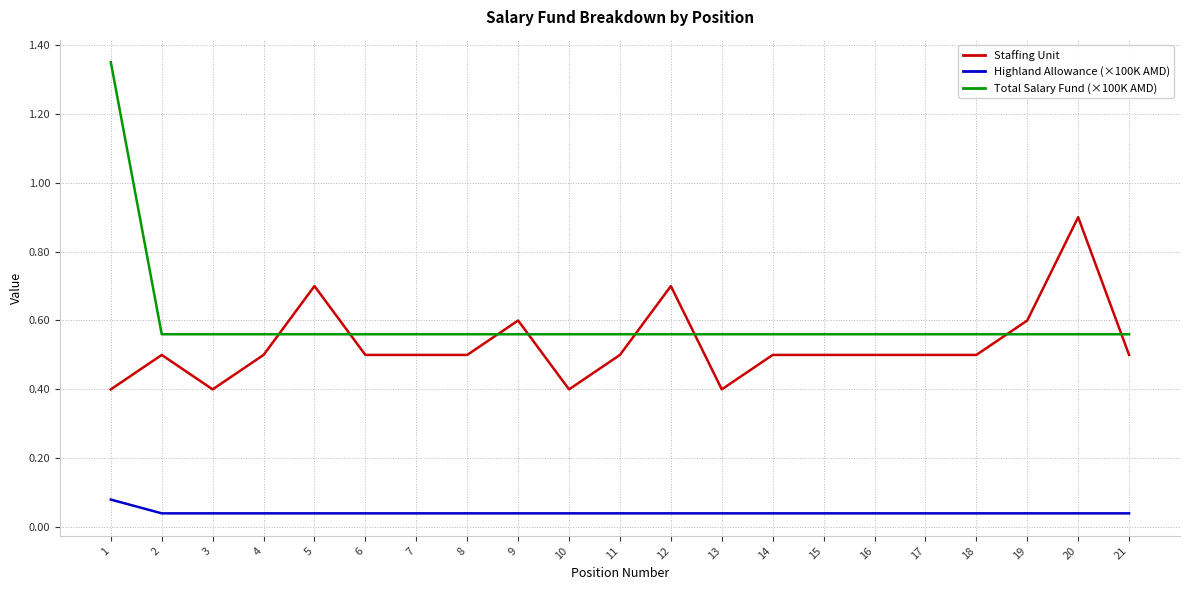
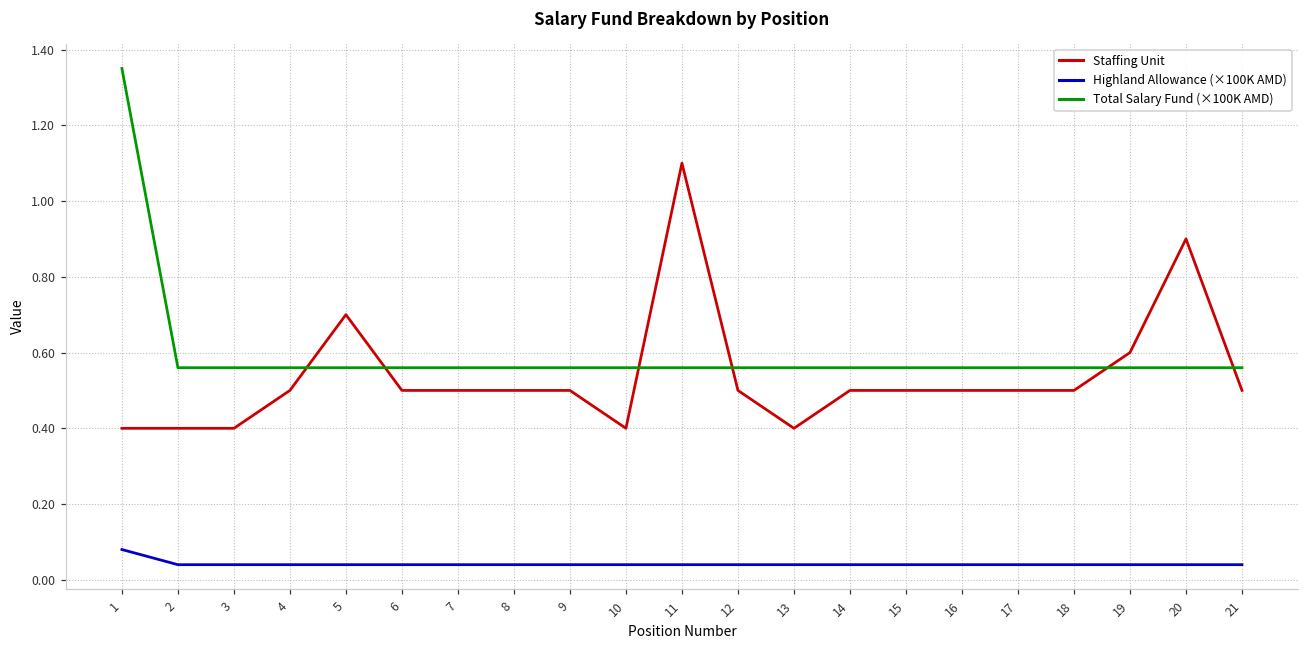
Staffing Unit, 2: 0.5 -> 0.4
Staffing Unit, 9: 0.6 -> 0.5
Staffing Unit, 11: 0.5 -> 1.1
Staffing Unit, 12: 0.7 -> 0.5
